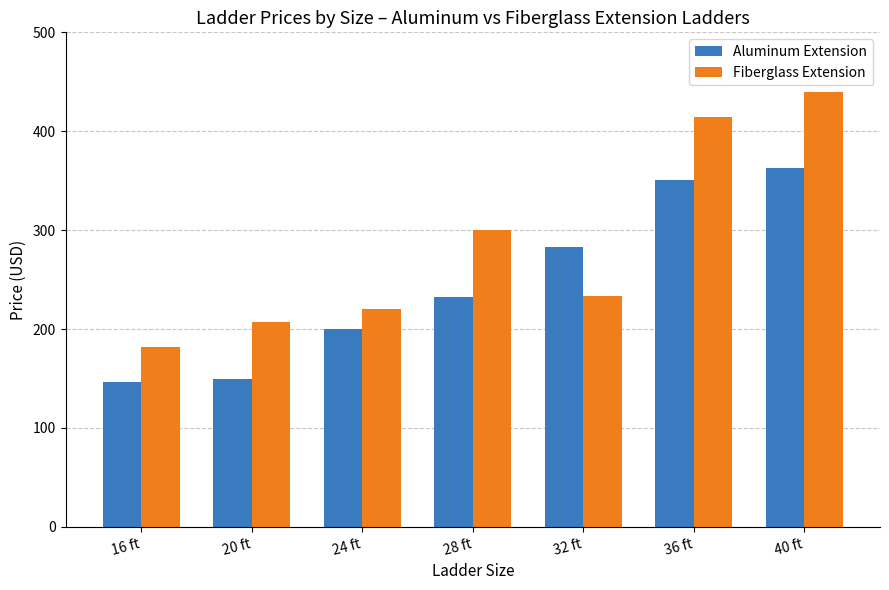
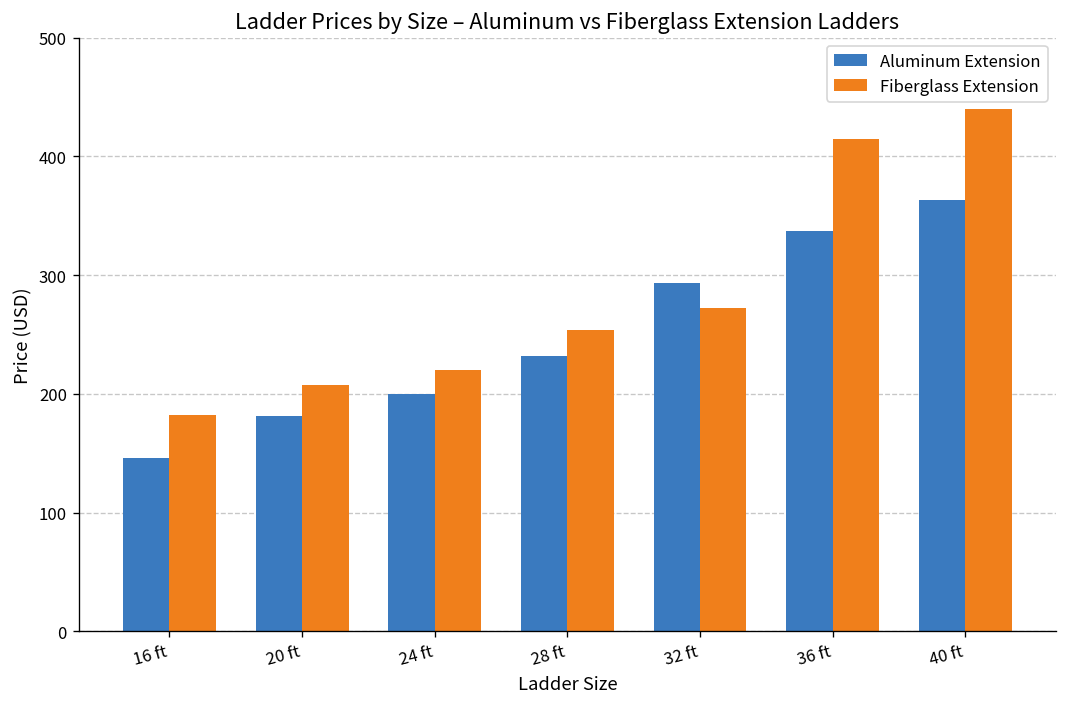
Aluminum Extension, 20 ft: 150 -> 180
Fiberglass Extension, 28 ft: 300 -> 250
Aluminum Extension, 32 ft: 280 -> 290
Fiberglass Extension, 32 ft: 230 -> 270
Aluminum Extension, 36 ft: 350 -> 340
